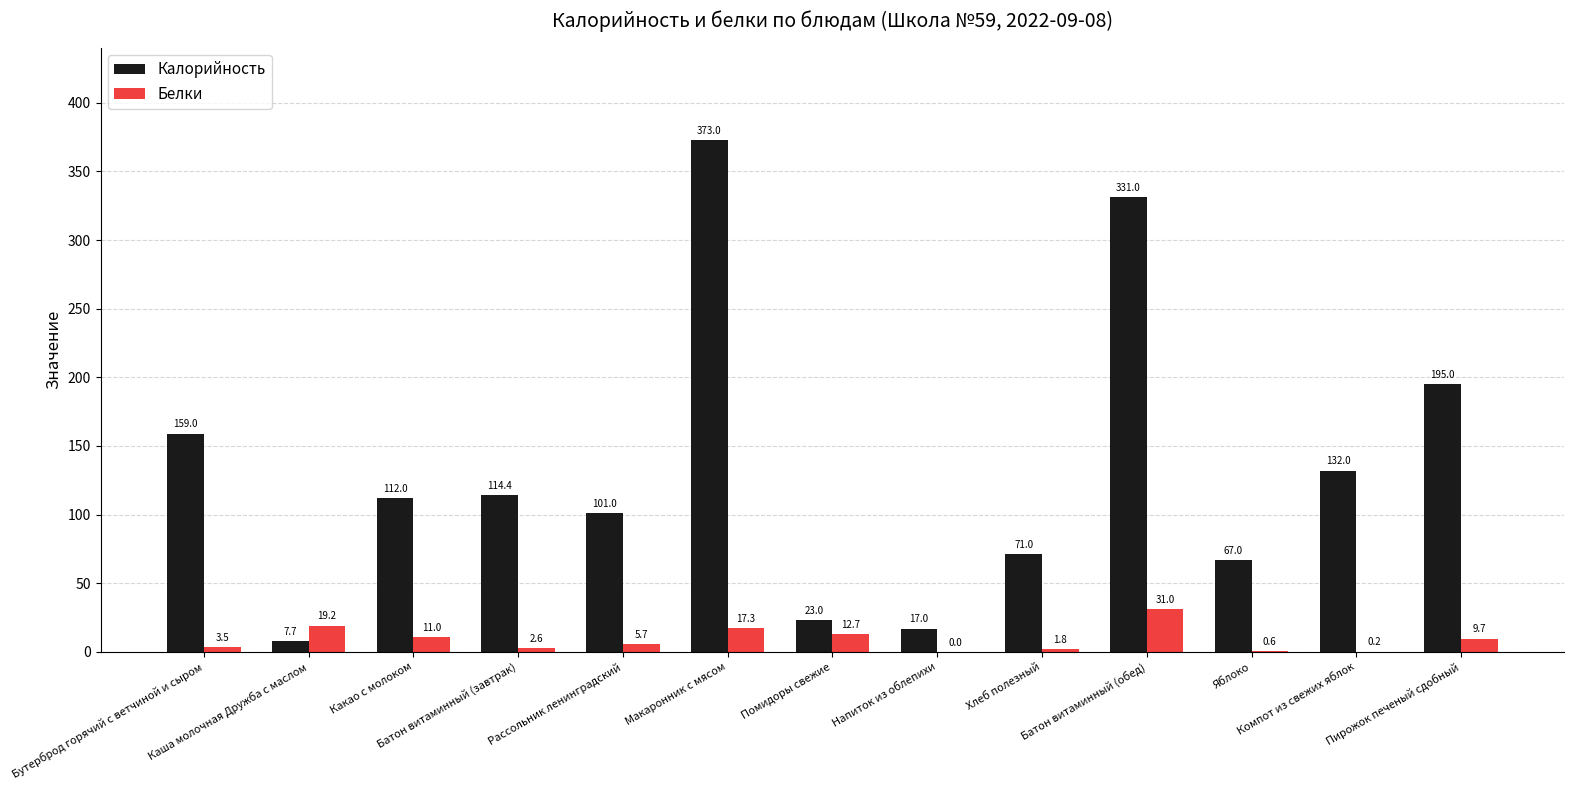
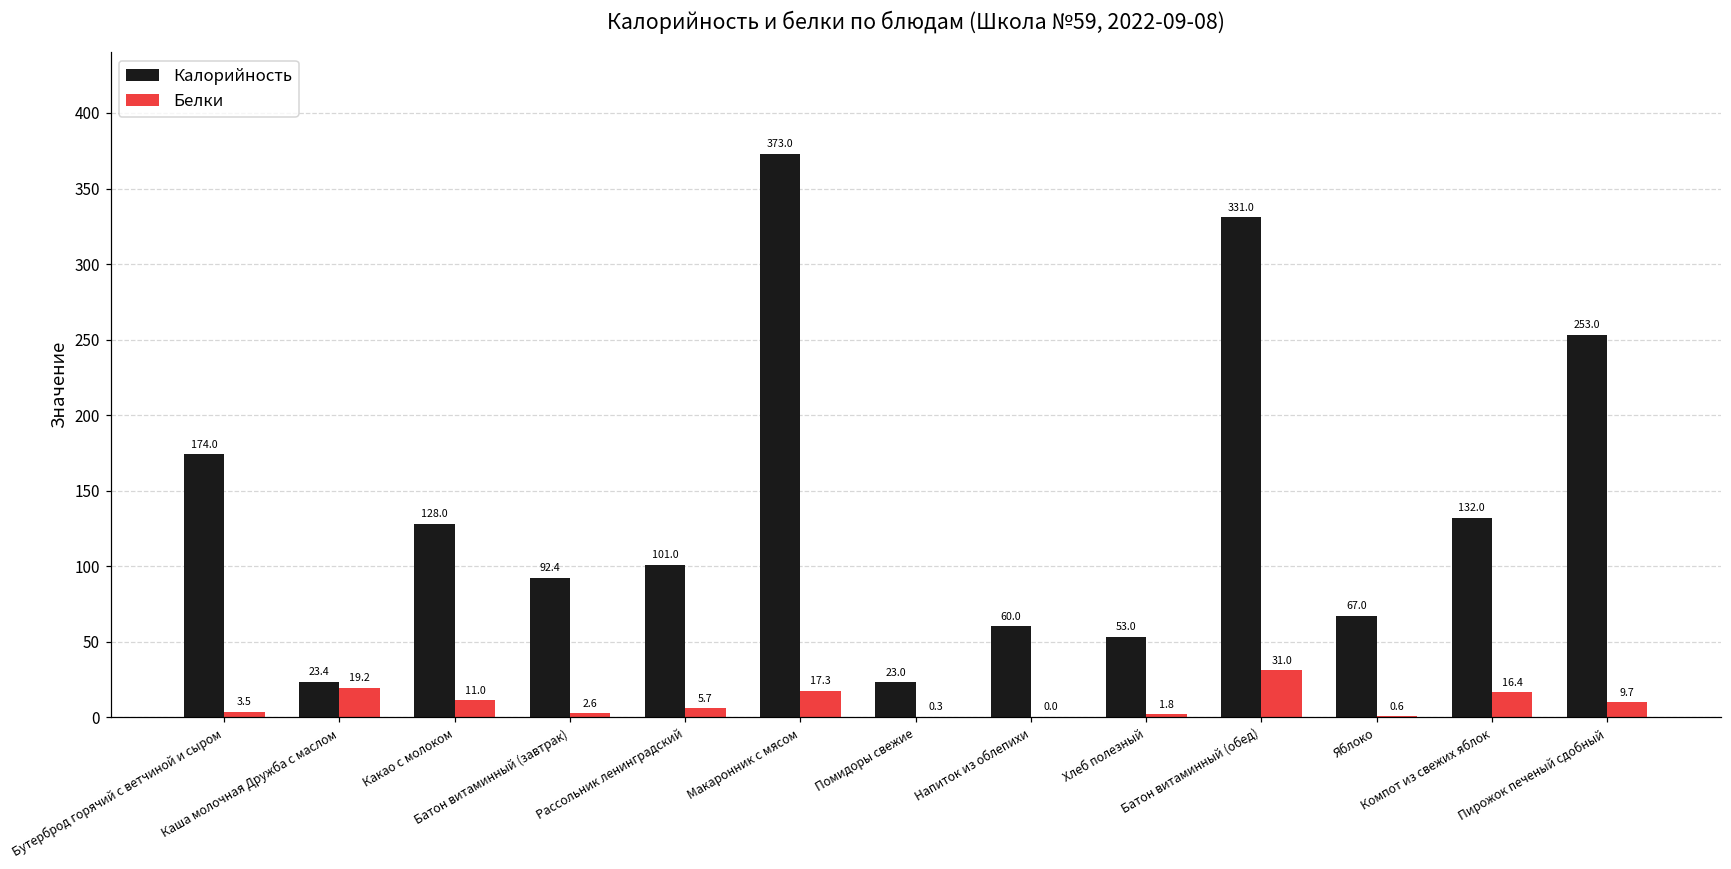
Калорийность, Бутерброд горячий с ветчиной и сыром: 159.0 -> 174.0
Калорийность, Каша молочная Дружба с маслом: 7.7 -> 23.4
Калорийность, Какао с молоком: 112.0 -> 128.0
Калорийность, Батон витаминный (завтрак): 114.4 -> 92.4
Белки, Помидоры свежие: 12.7 -> 0.3
Калорийность, Напиток из облепихи: 17.0 -> 60.0
Калорийность, Хлеб полезный: 71.0 -> 53.0
Белки, Компот из свежих яблок: 0.2 -> 16.4
Калорийность, Пирожок печеный сдобный: 195.0 -> 253.0
